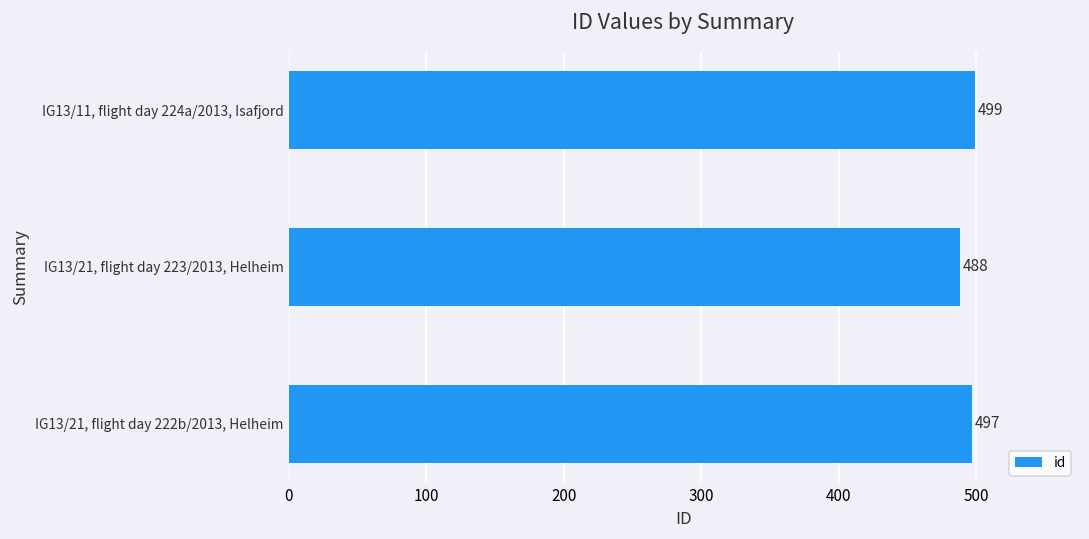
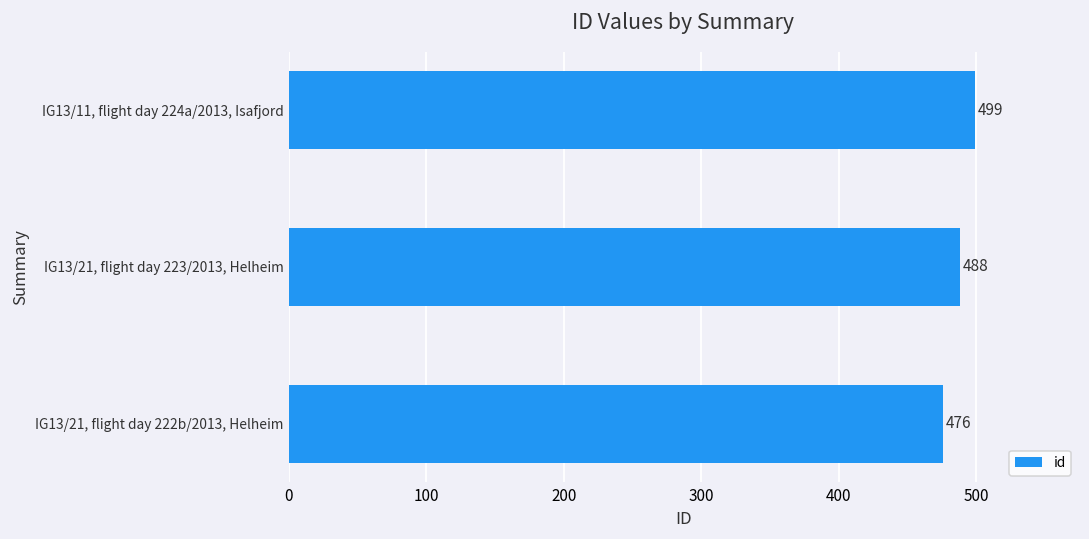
IG13/21, flight day 222b/2013, Helheim: 497 -> 476
